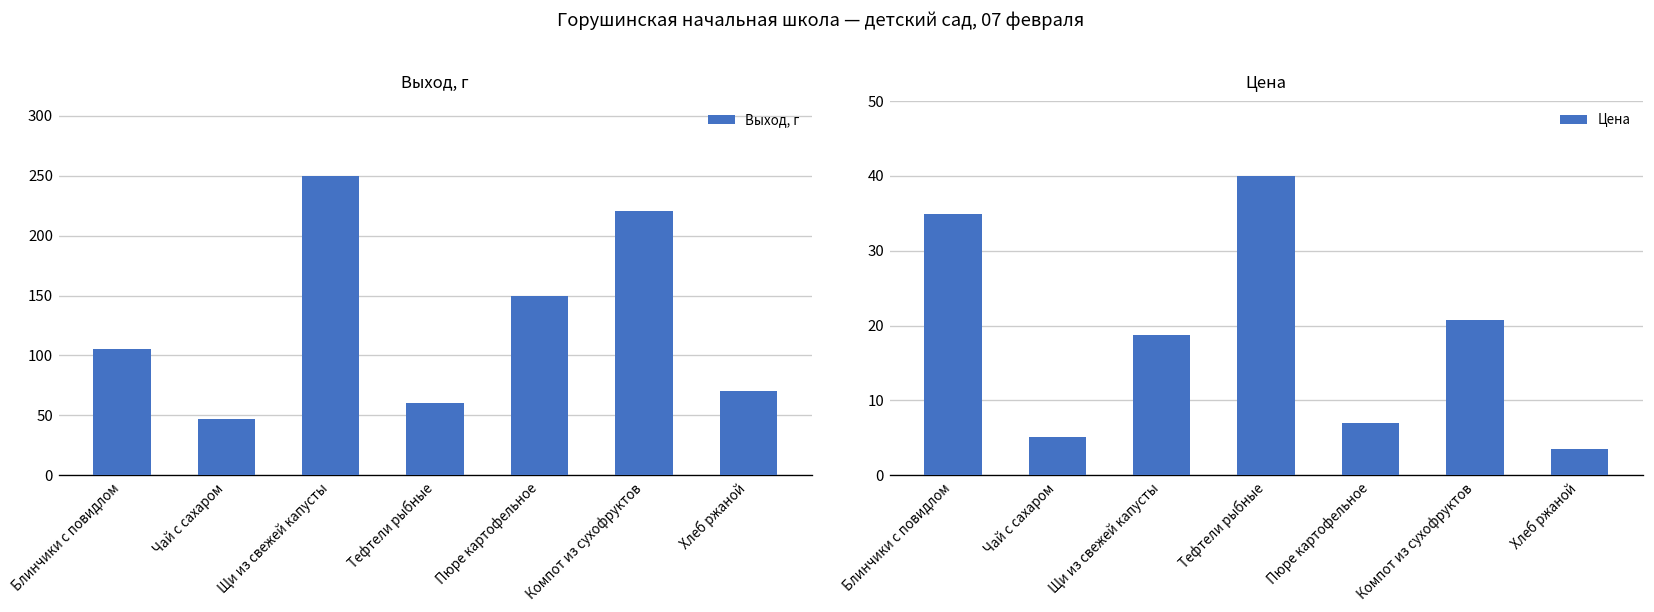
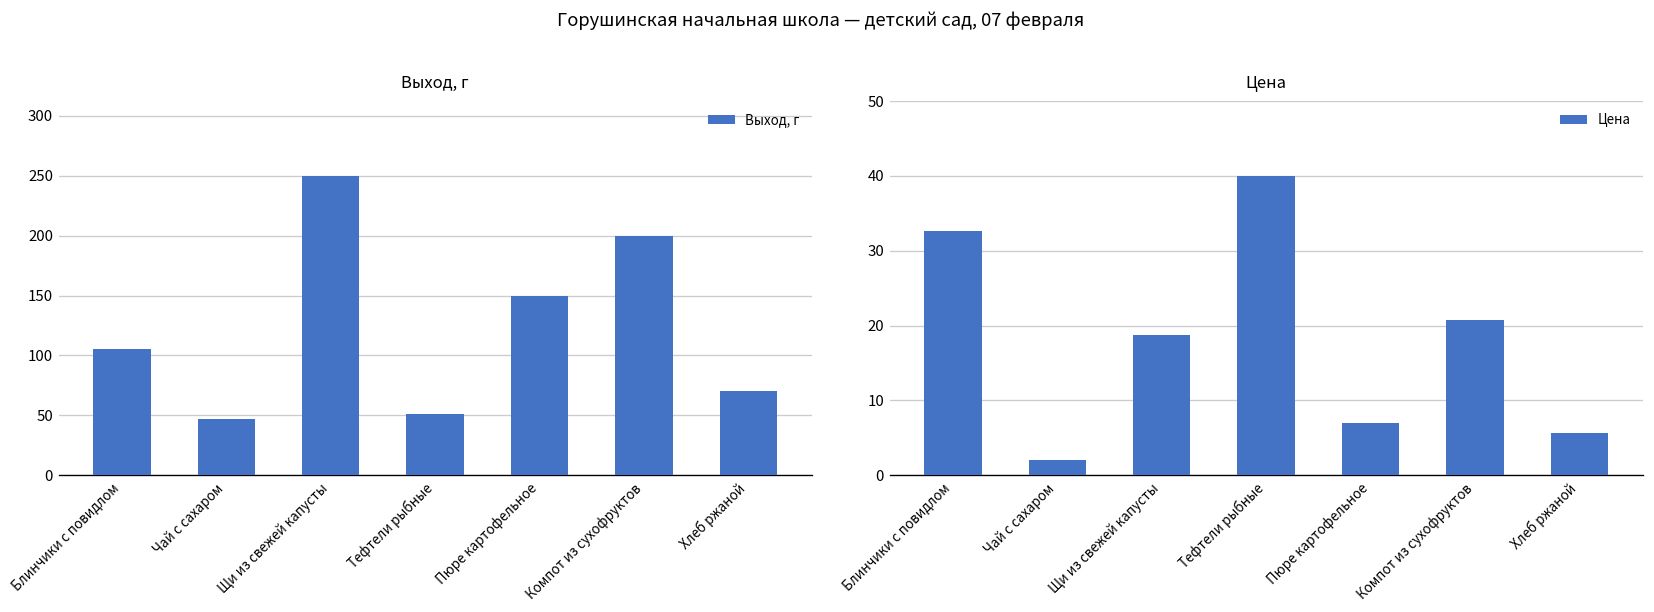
Выход, г, Тефтели рыбные: 60 -> 50
Выход, г, Компот из сухофруктов: 220 -> 200
Цена, Блинчики с повидлом: 35 -> 33
Цена, Чай с сахаром: 5 -> 2
Цена, Хлеб ржаной: 4 -> 6
